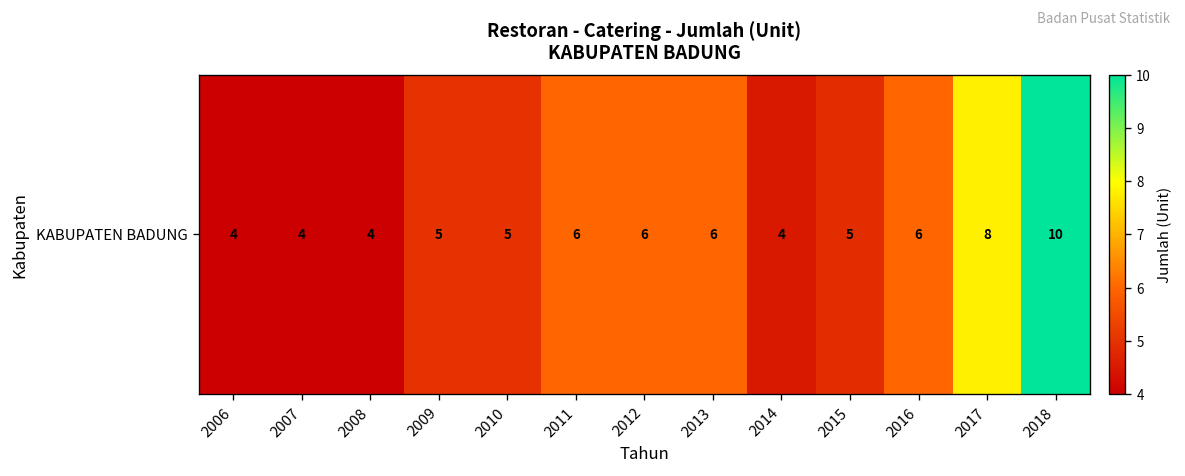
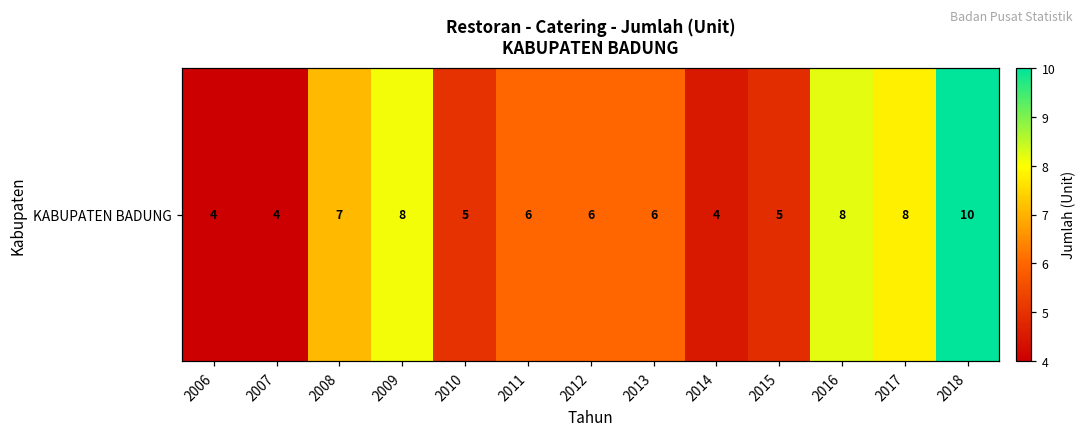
KABUPATEN BADUNG, 2008: 4 -> 7
KABUPATEN BADUNG, 2009: 5 -> 8
KABUPATEN BADUNG, 2016: 6 -> 8
